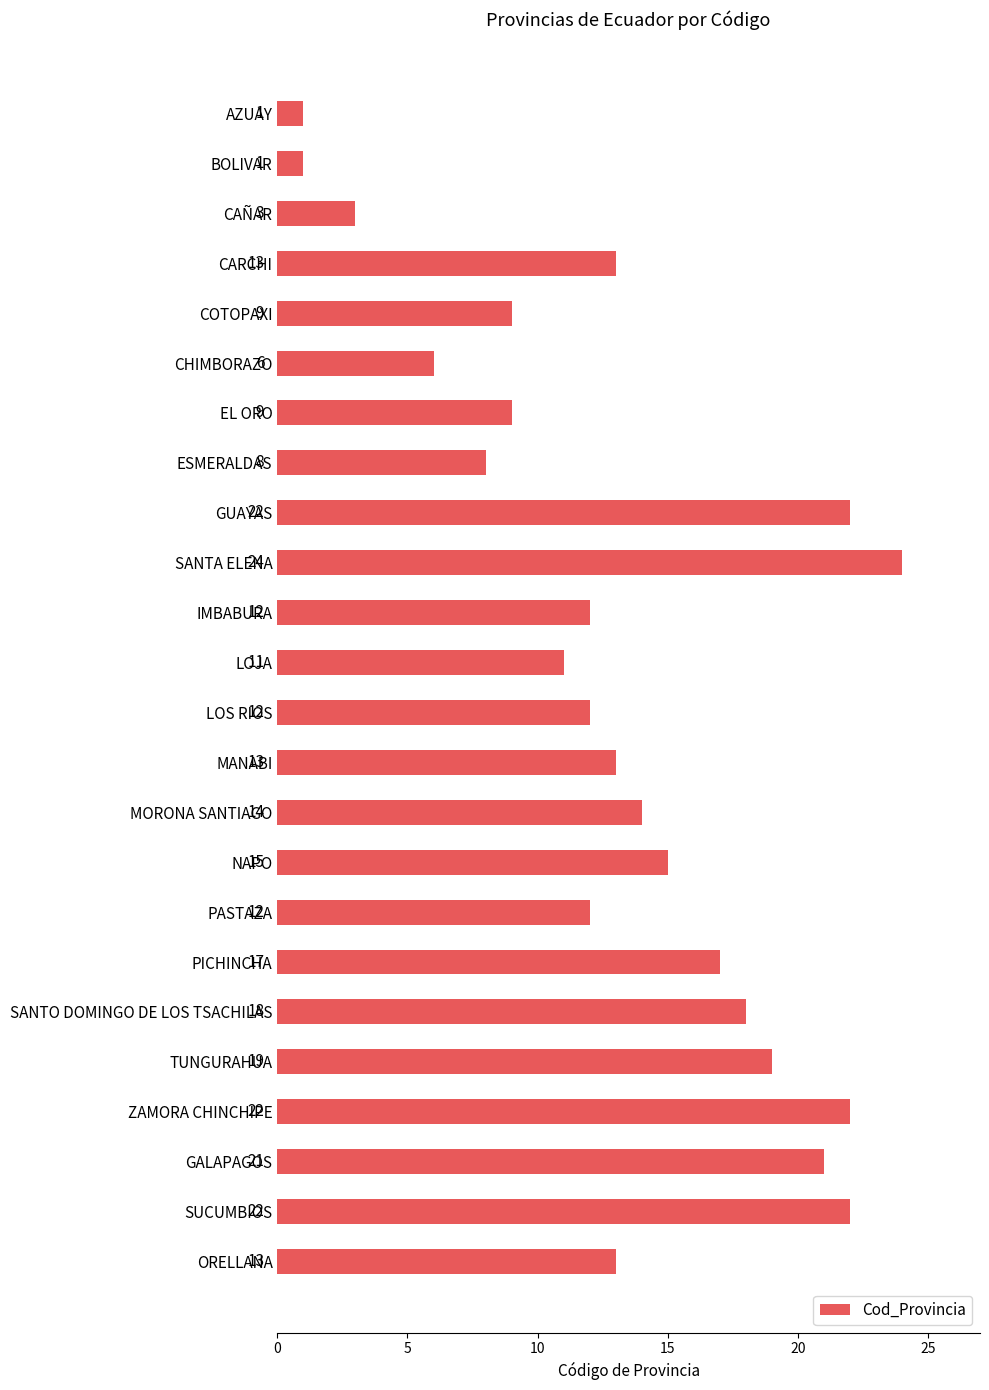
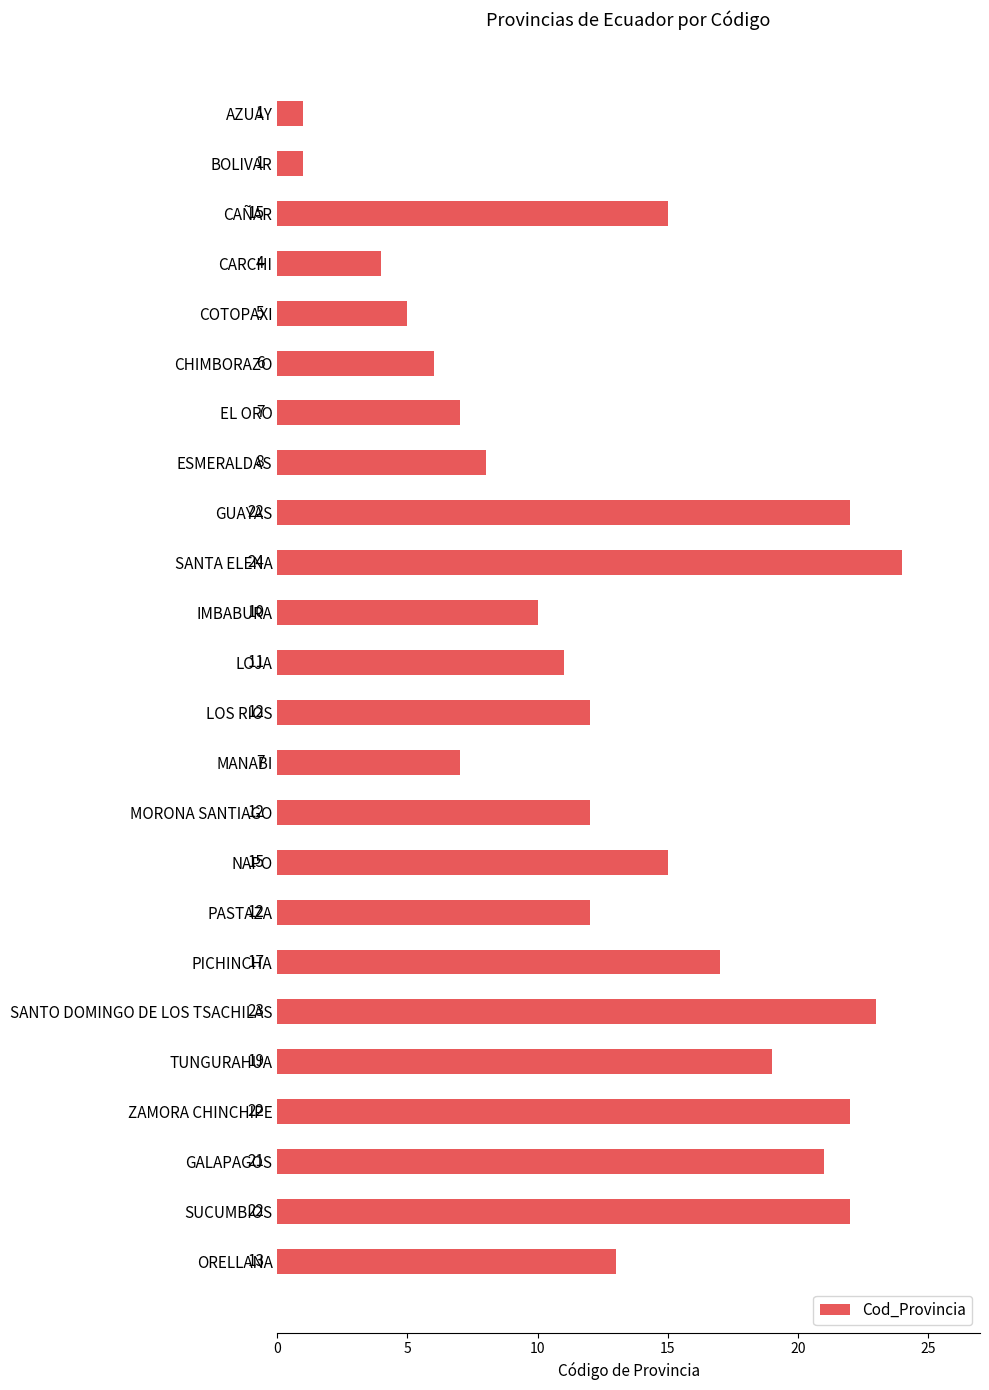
CAÑAR: 3 -> 15
CARCHI: 13 -> 4
COTOPAXI: 9 -> 5
EL ORO: 9 -> 7
IMBABURA: 12 -> 10
MANABI: 13 -> 7
MORONA SANTIAGO: 14 -> 12
SANTO DOMINGO DE LOS TSACHILAS: 18 -> 23
